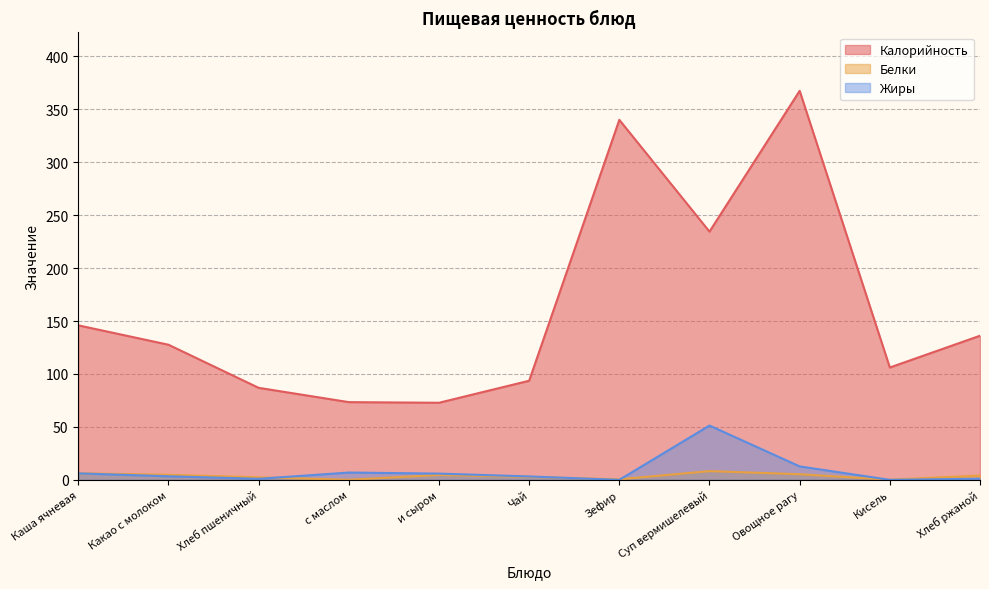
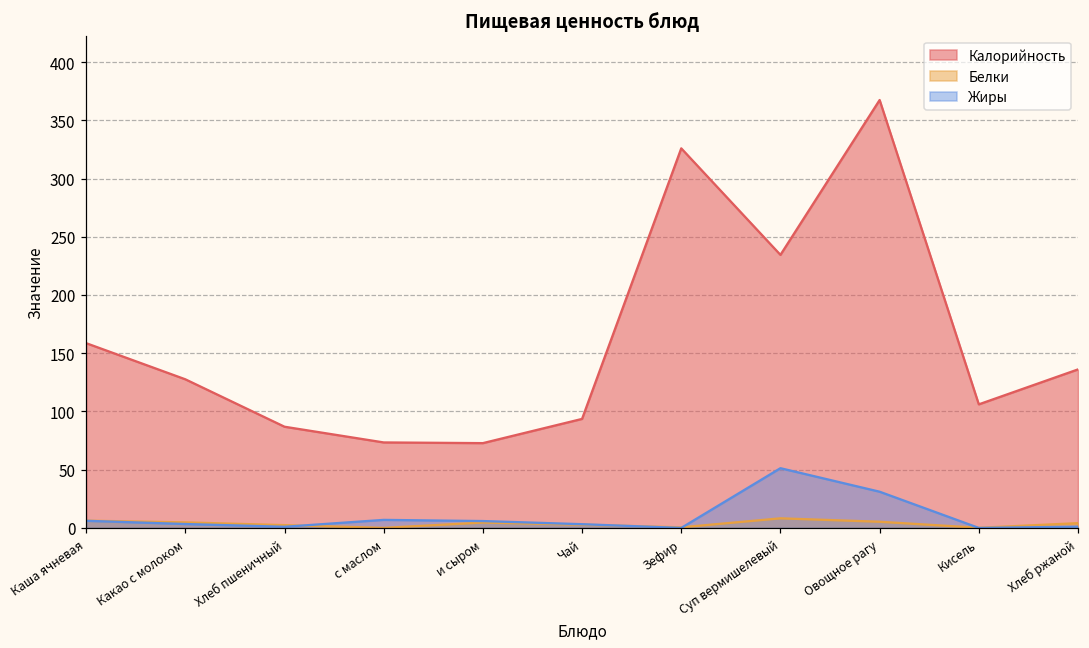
Калорийность, Каша ячневая: 146 -> 159
Калорийность, Зефир: 340 -> 326
Жиры, Овощное рагу: 13 -> 31
